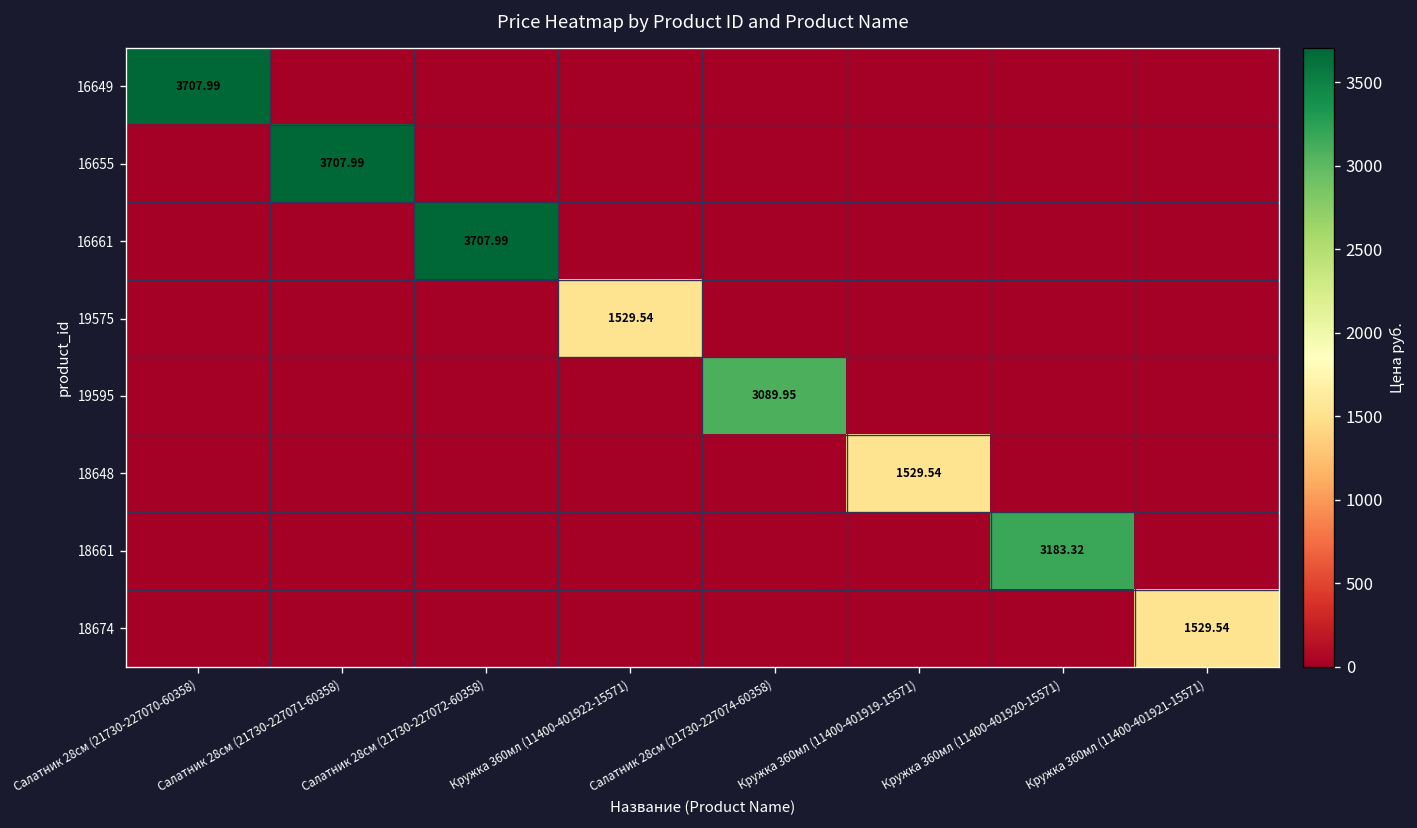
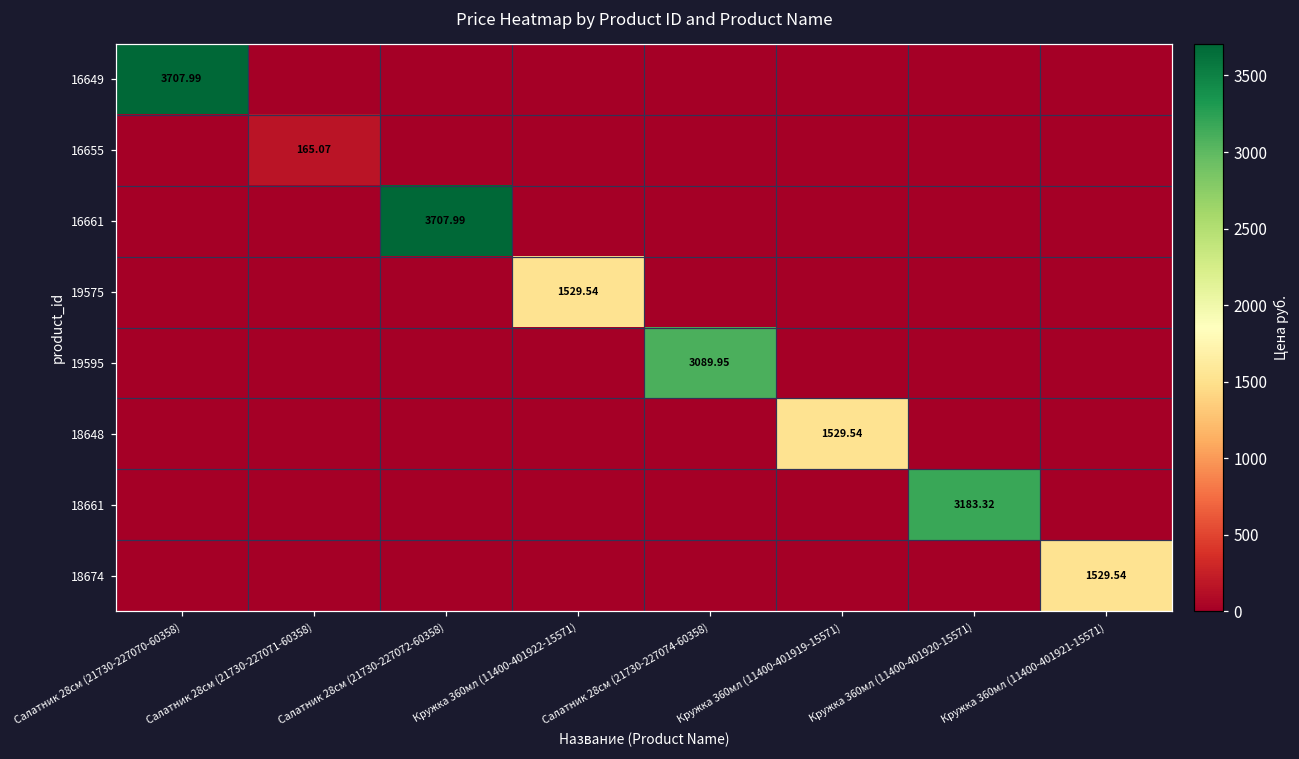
16655, Салатник 28см (21730-227071-60358): 3707.99 -> 165.07
